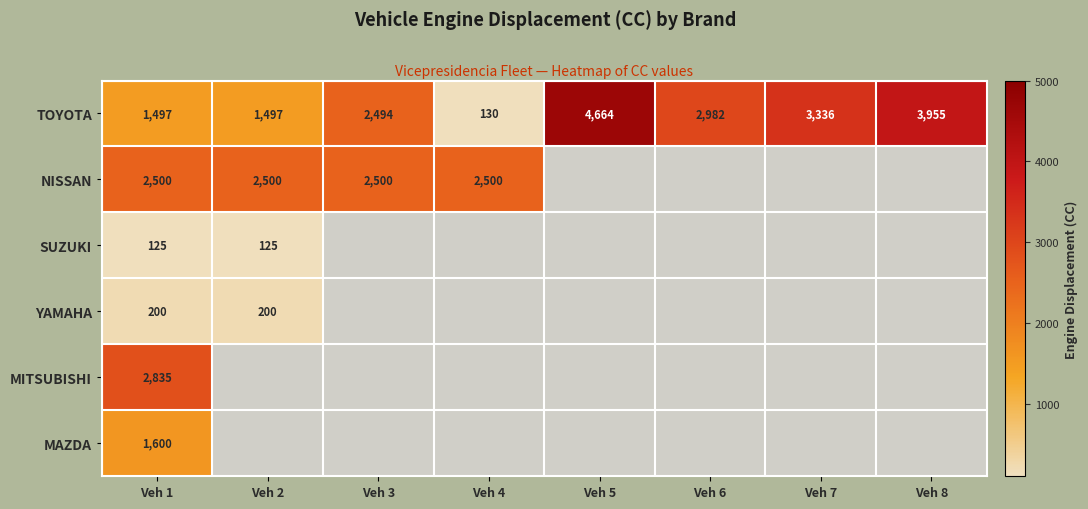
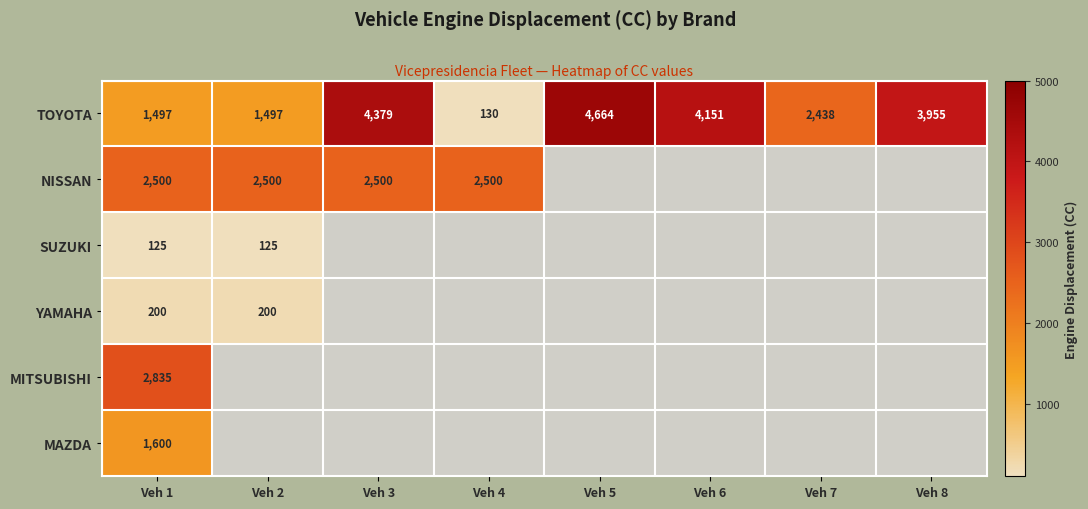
TOYOTA, Veh 3: 2,494 -> 4,379
TOYOTA, Veh 6: 2,982 -> 4,151
TOYOTA, Veh 7: 3,336 -> 2,438
